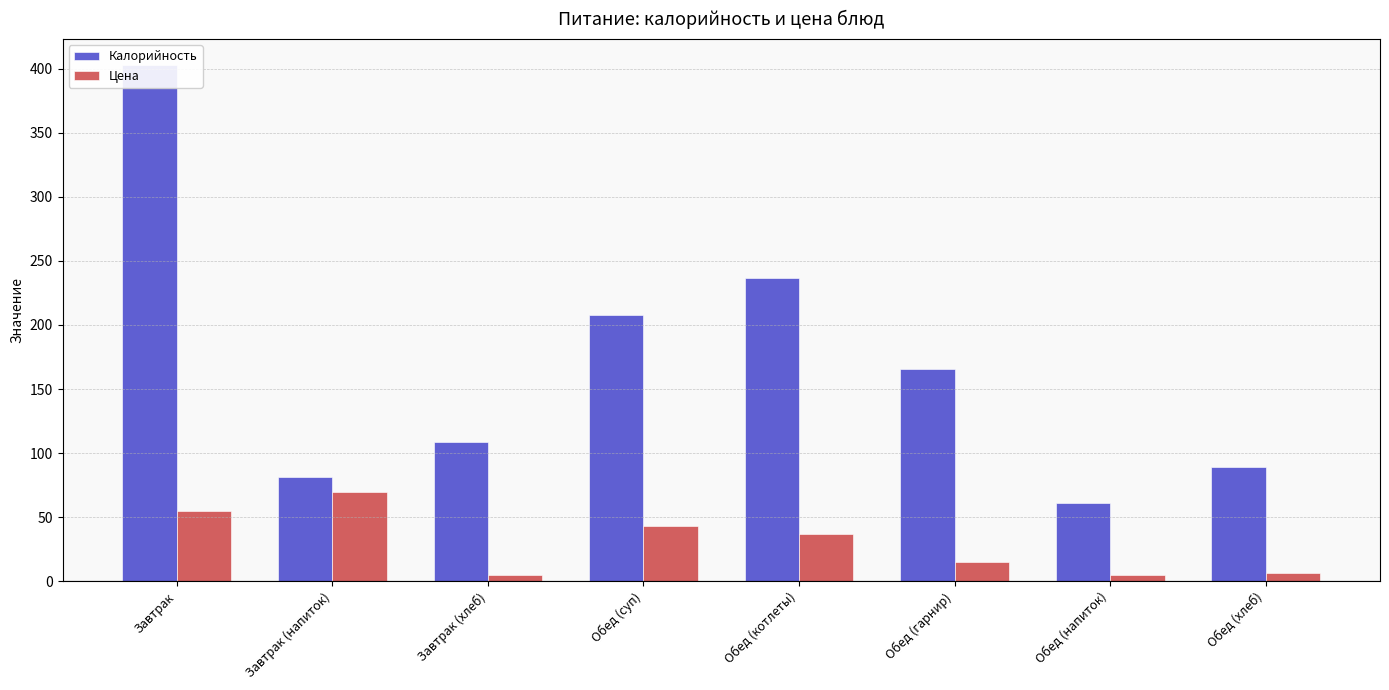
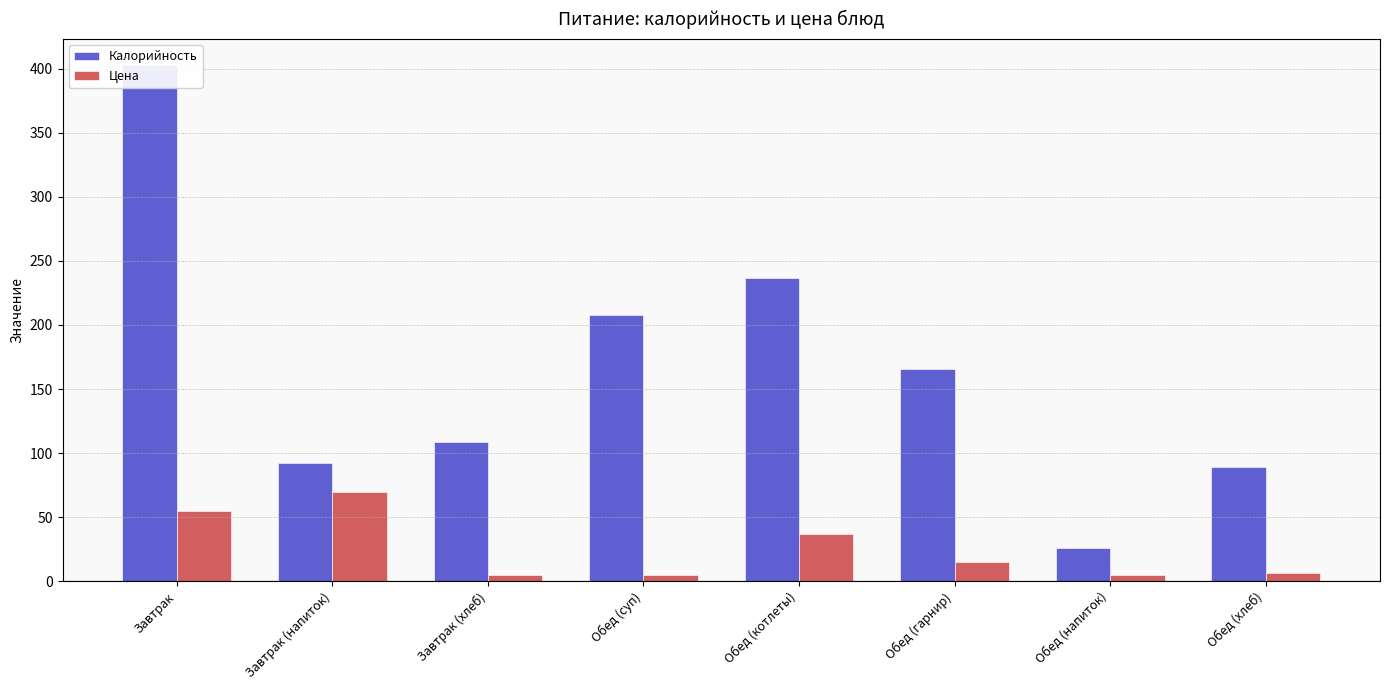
Калорийность, Завтрак (напиток): 81 -> 92
Цена, Обед (суп): 43 -> 5
Калорийность, Обед (напиток): 61 -> 26
